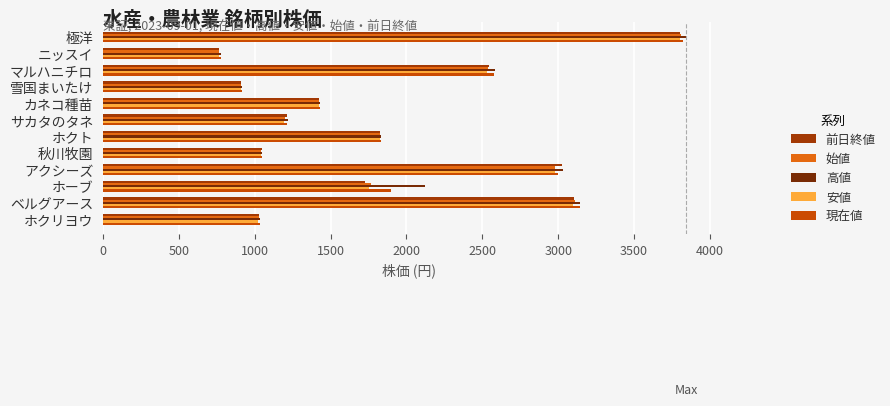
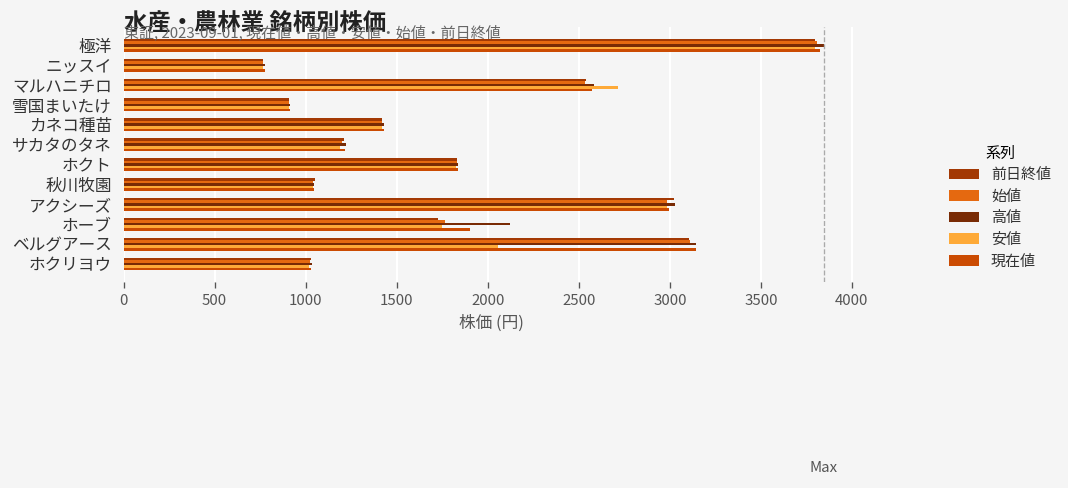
安値, マルハニチロ: 2530 -> 2720
安値, ベルグアース: 3100 -> 2060
